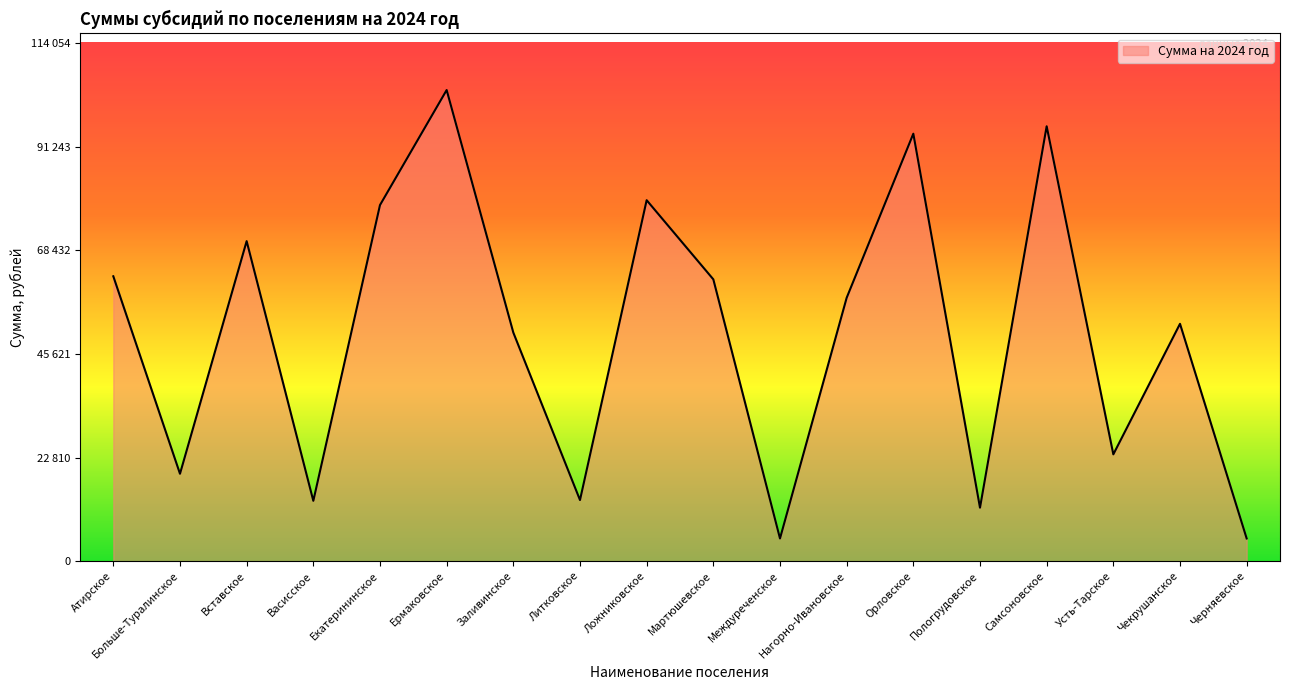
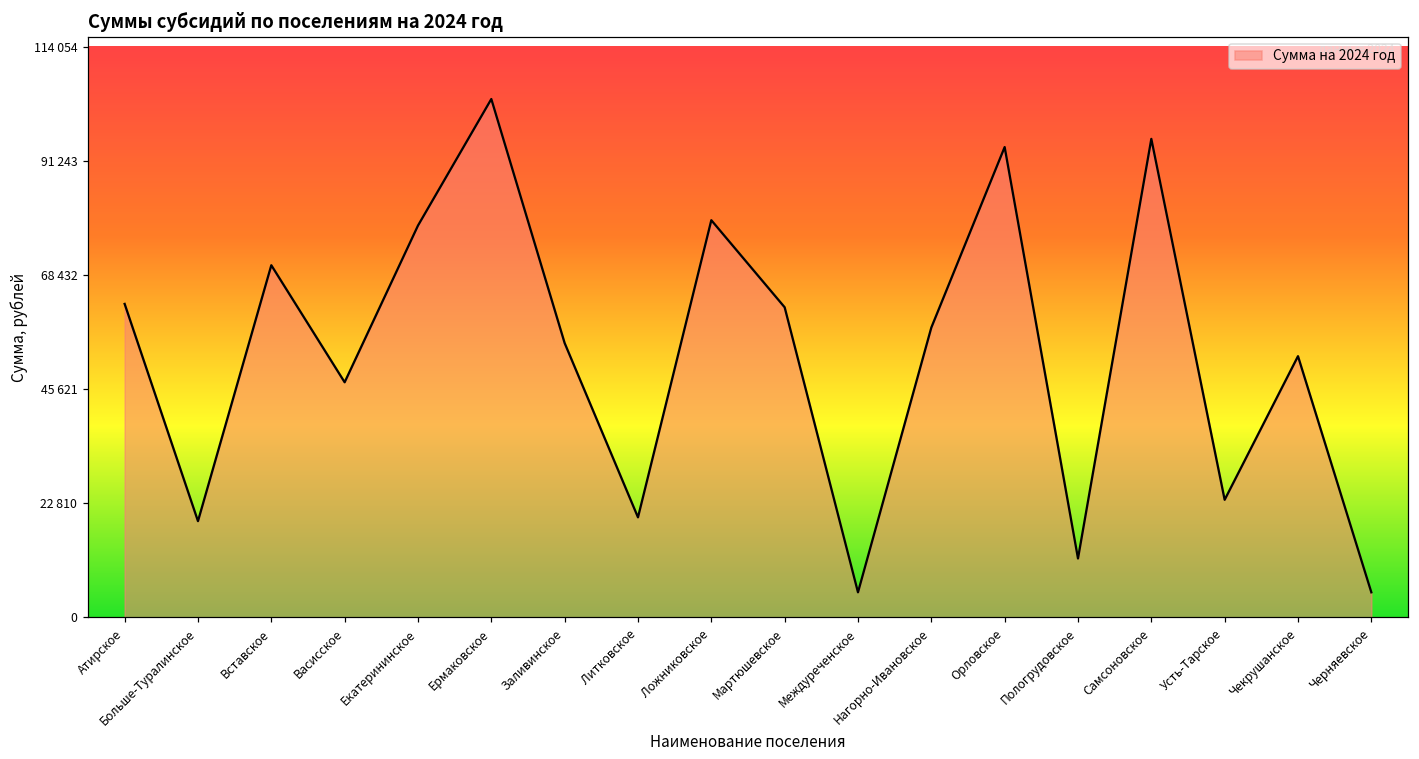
Васисское: 13000 -> 47000
Заливинское: 50000 -> 55000
Литковское: 13000 -> 20000
